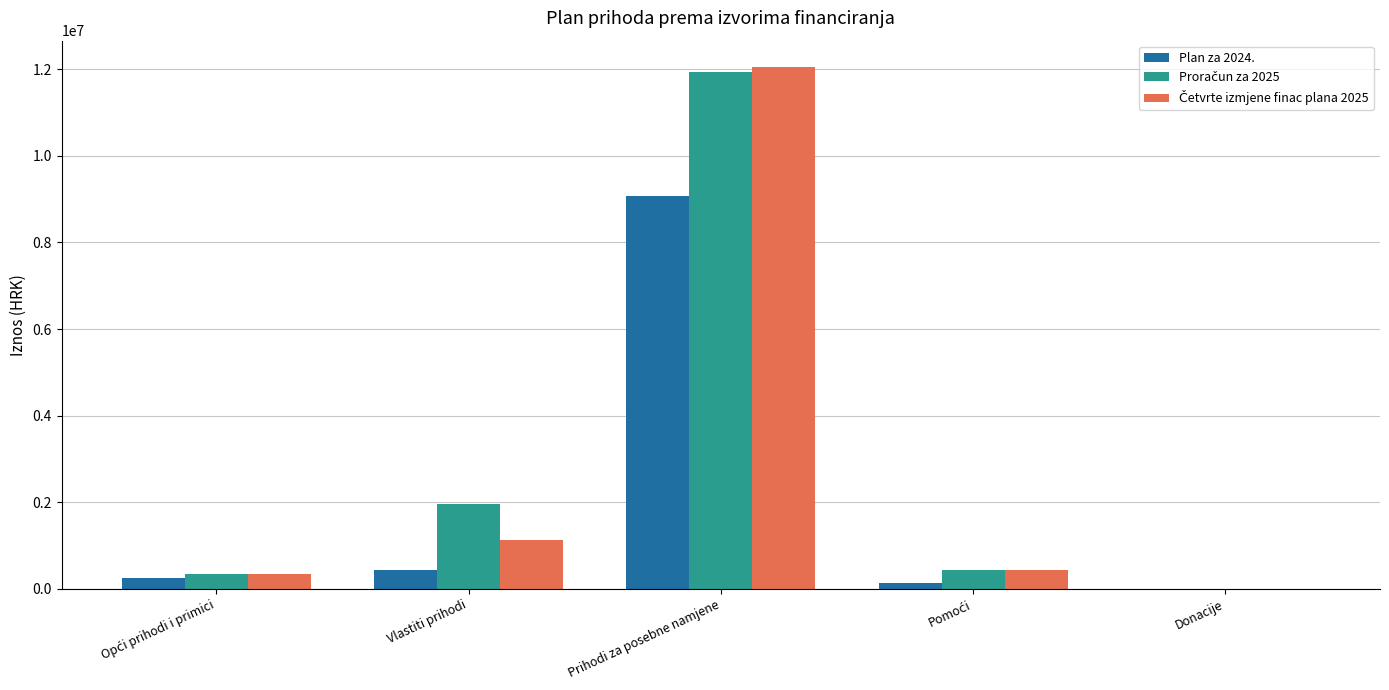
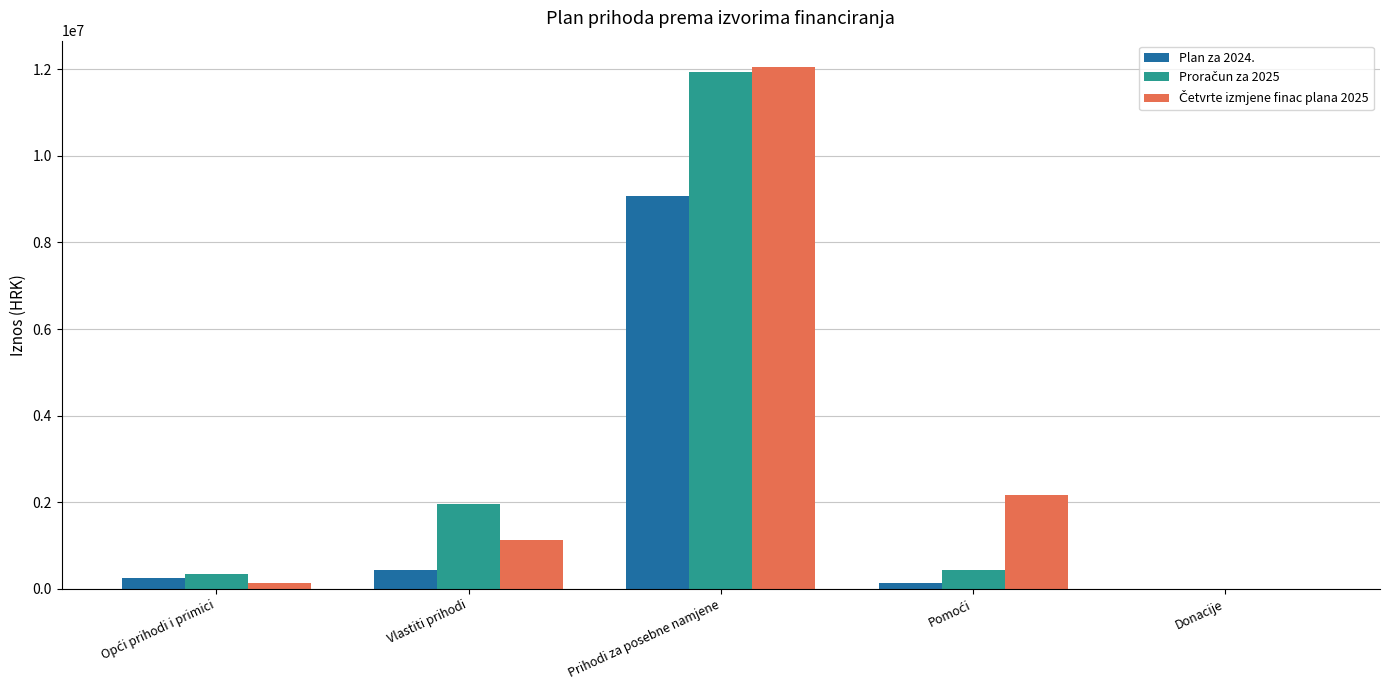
Četvrte izmjene finac plana 2025, Opći prihodi i primici: 300000 -> 100000
Četvrte izmjene finac plana 2025, Pomoći: 400000 -> 2200000
